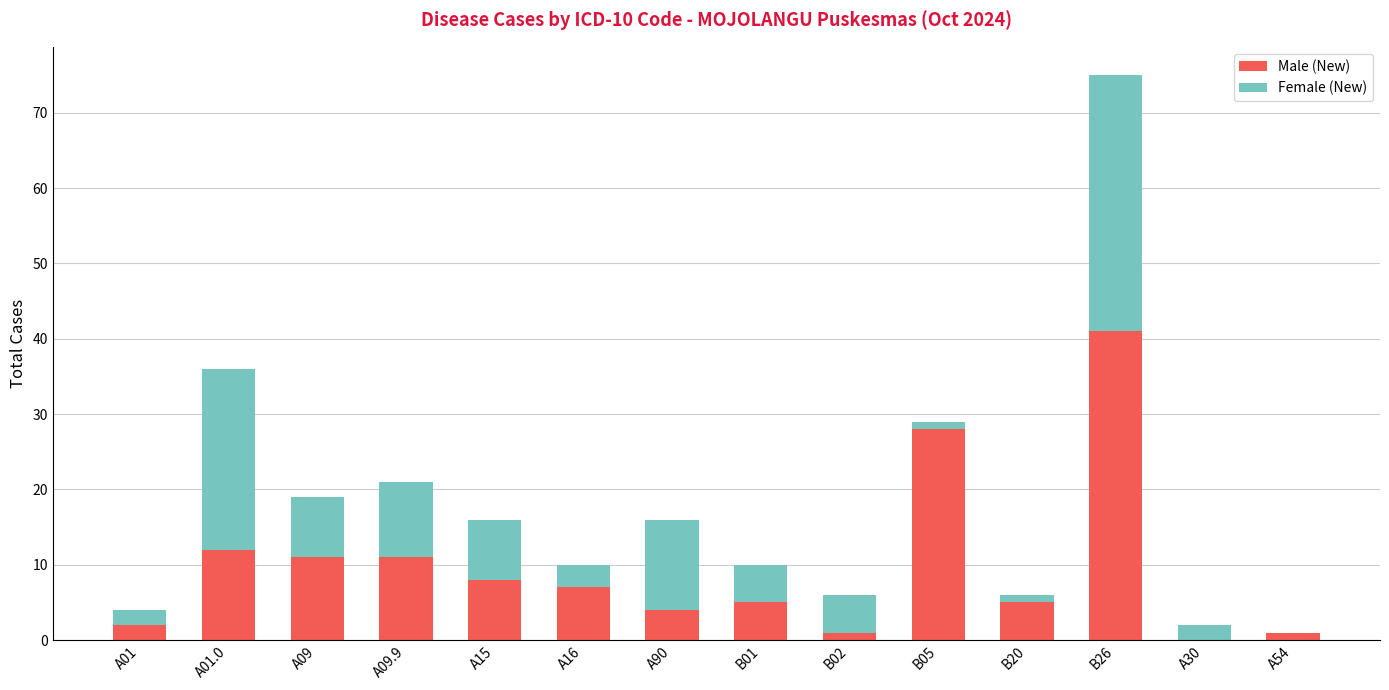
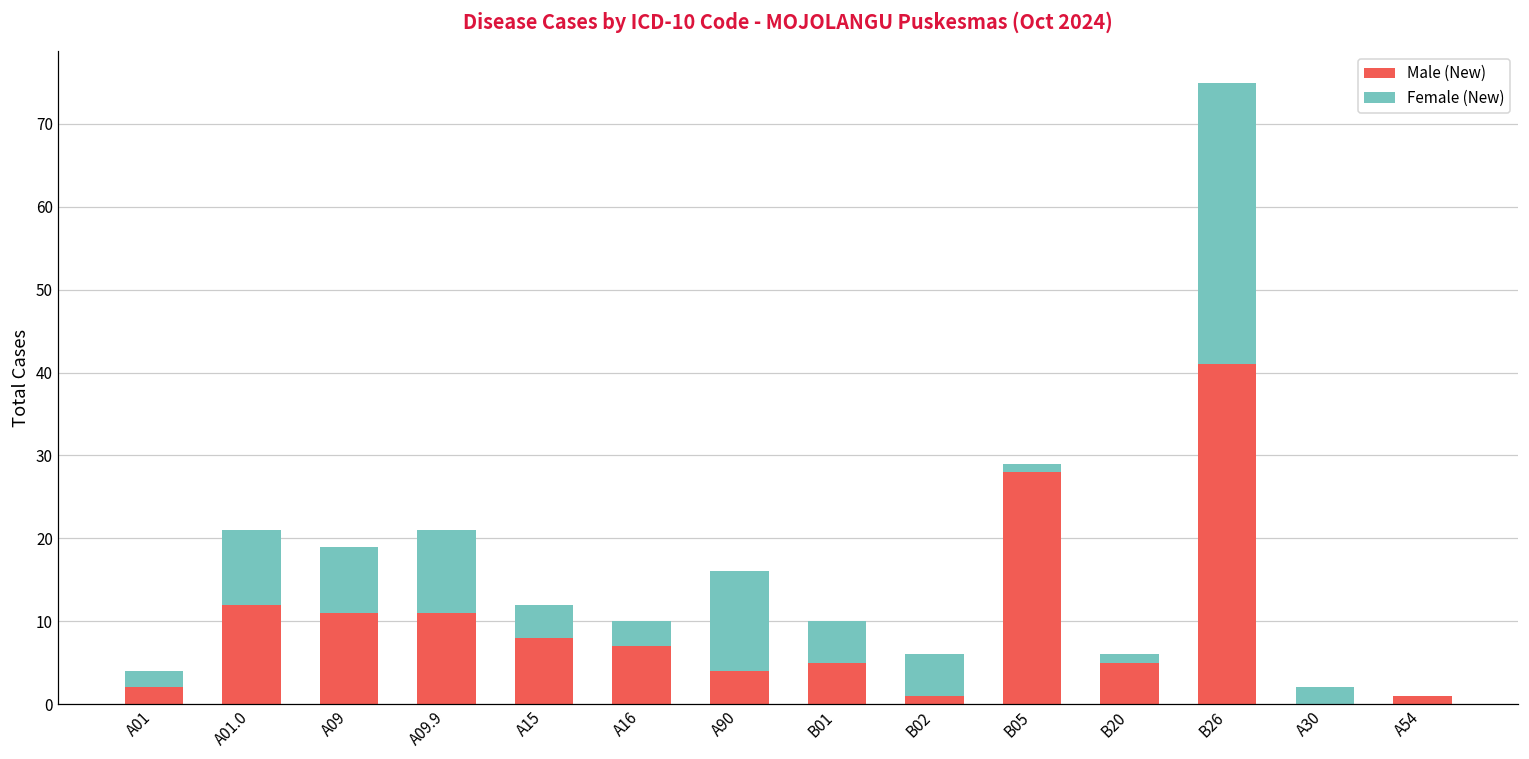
Female (New), A01.0: 24 -> 9
Female (New), A15: 8 -> 4
